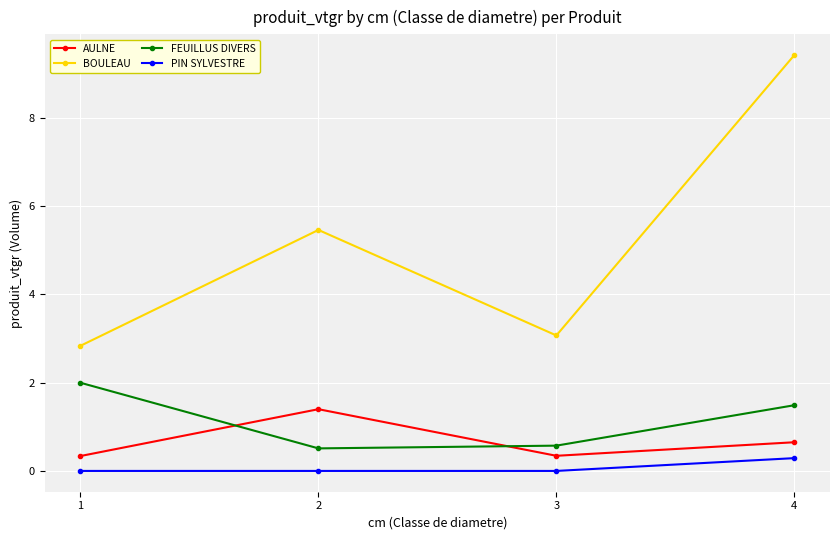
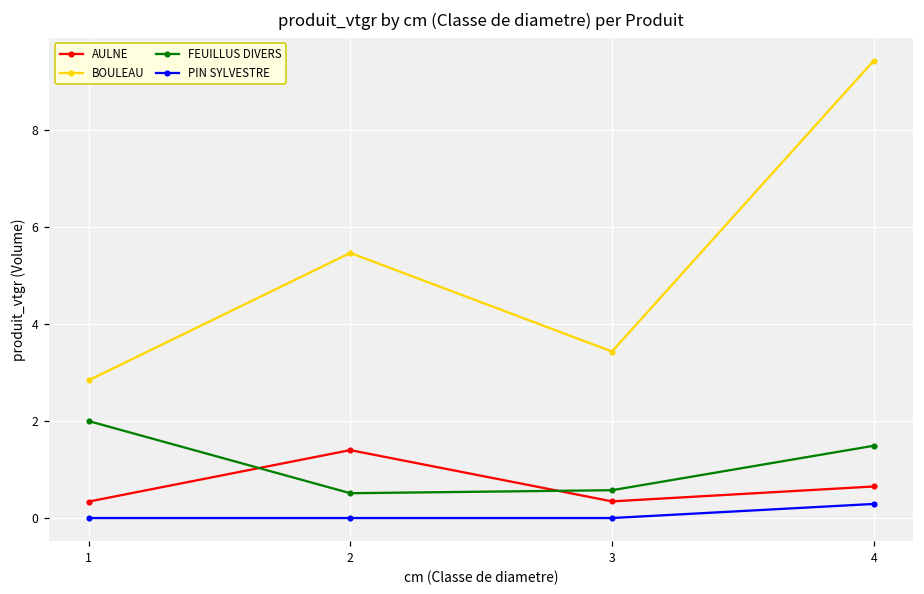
BOULEAU, 3: 3.1 -> 3.4
